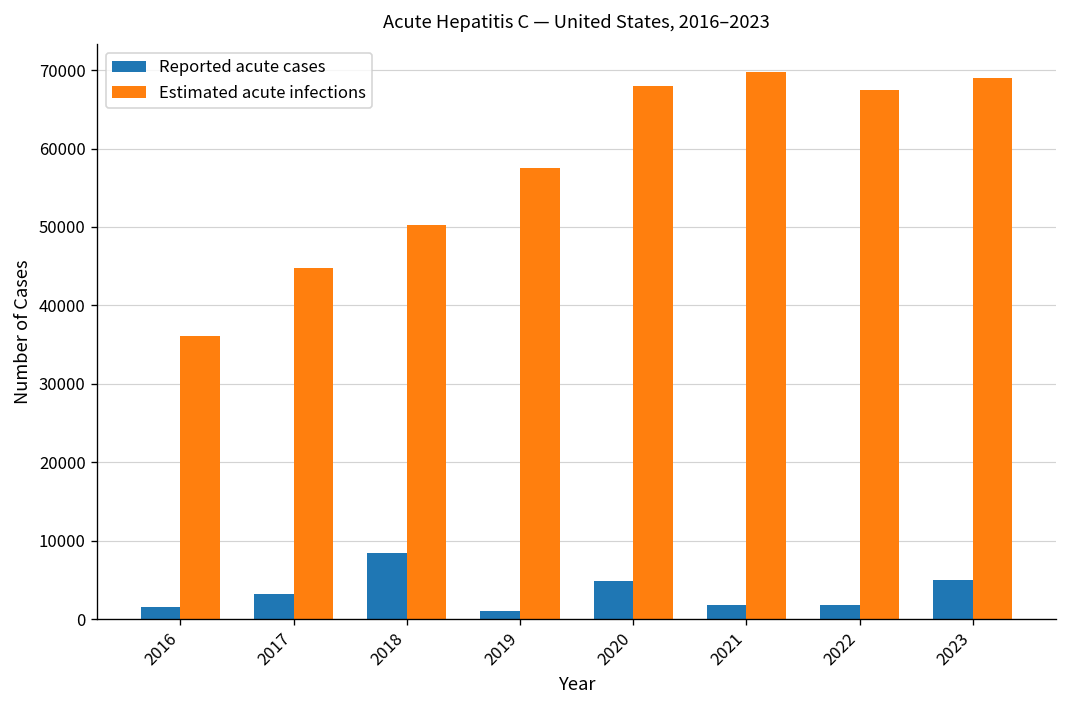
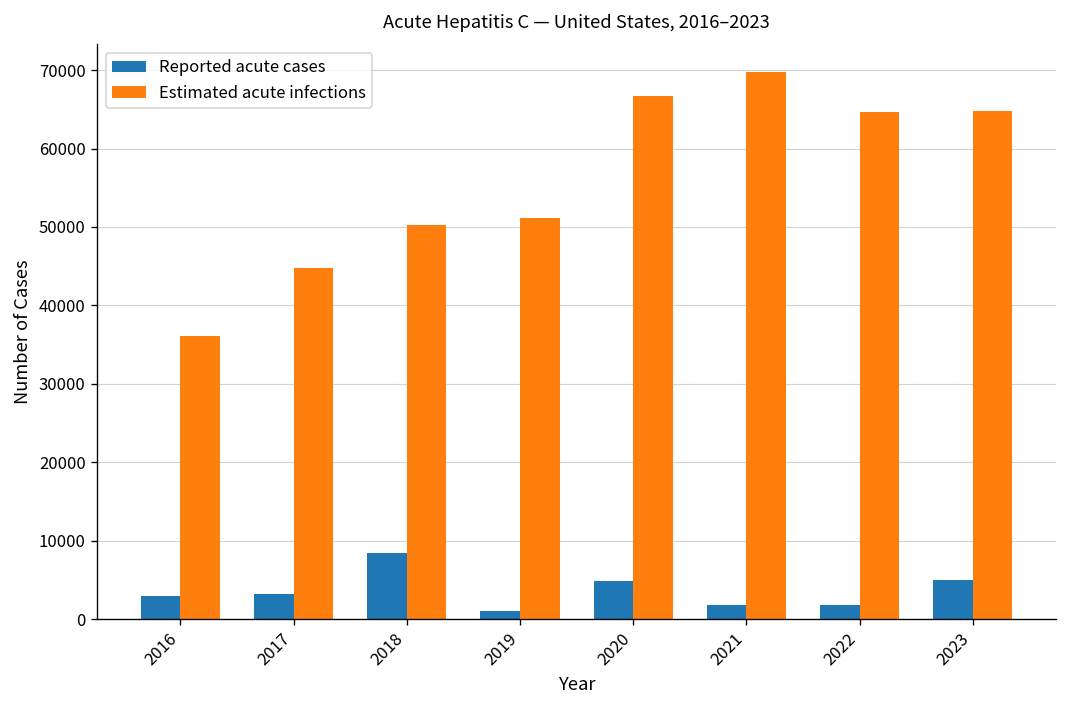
Reported acute cases, 2016: 2000 -> 3000
Estimated acute infections, 2019: 58000 -> 51000
Estimated acute infections, 2020: 68000 -> 67000
Estimated acute infections, 2022: 67000 -> 65000
Estimated acute infections, 2023: 69000 -> 65000
